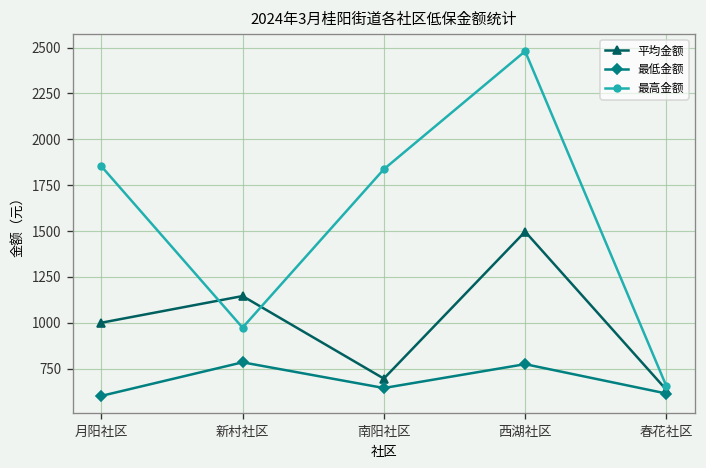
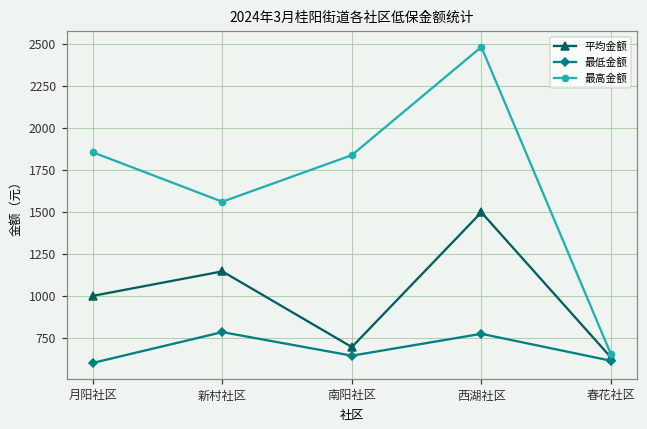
最高金额, 新村社区: 970 -> 1560
